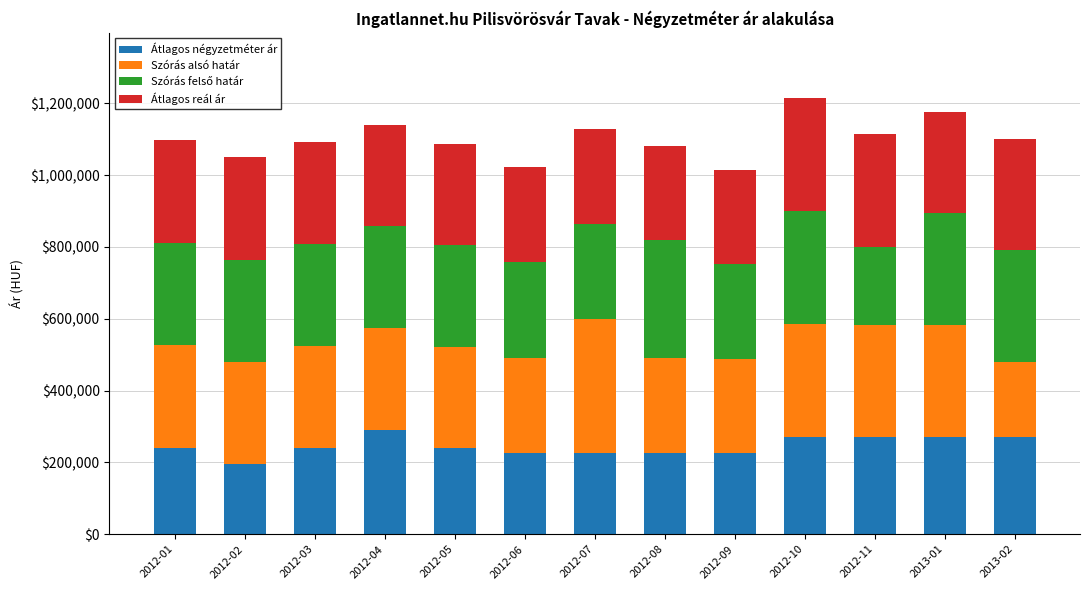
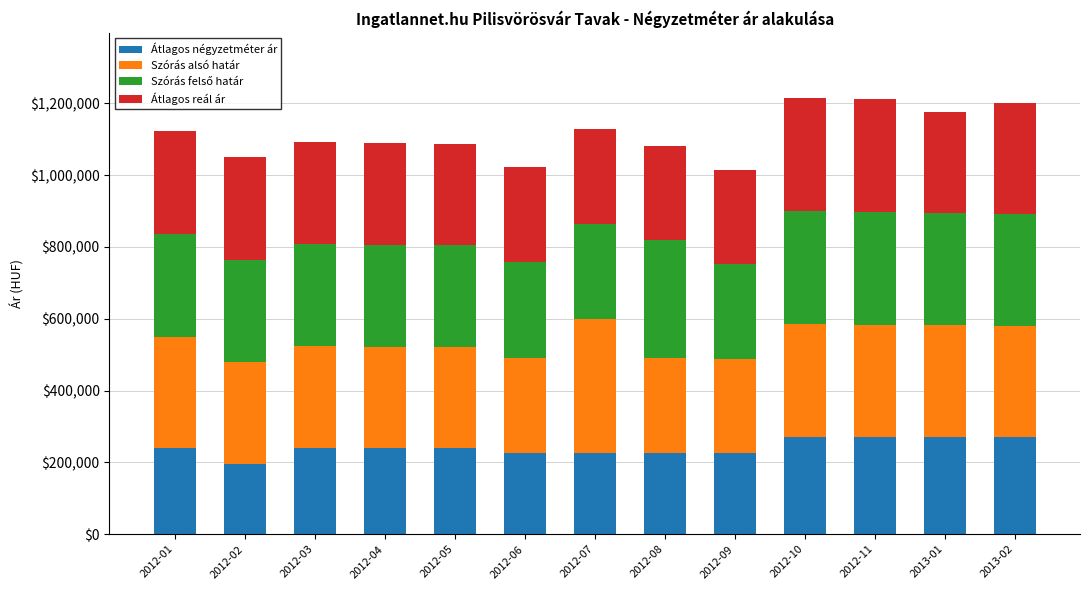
Szórás alsó határ, 2012-01: $290,000 -> $310,000
Átlagos négyzetméter ár, 2012-04: $290,000 -> $240,000
Szórás felső határ, 2012-11: $220,000 -> $310,000
Szórás alsó határ, 2013-02: $210,000 -> $310,000
